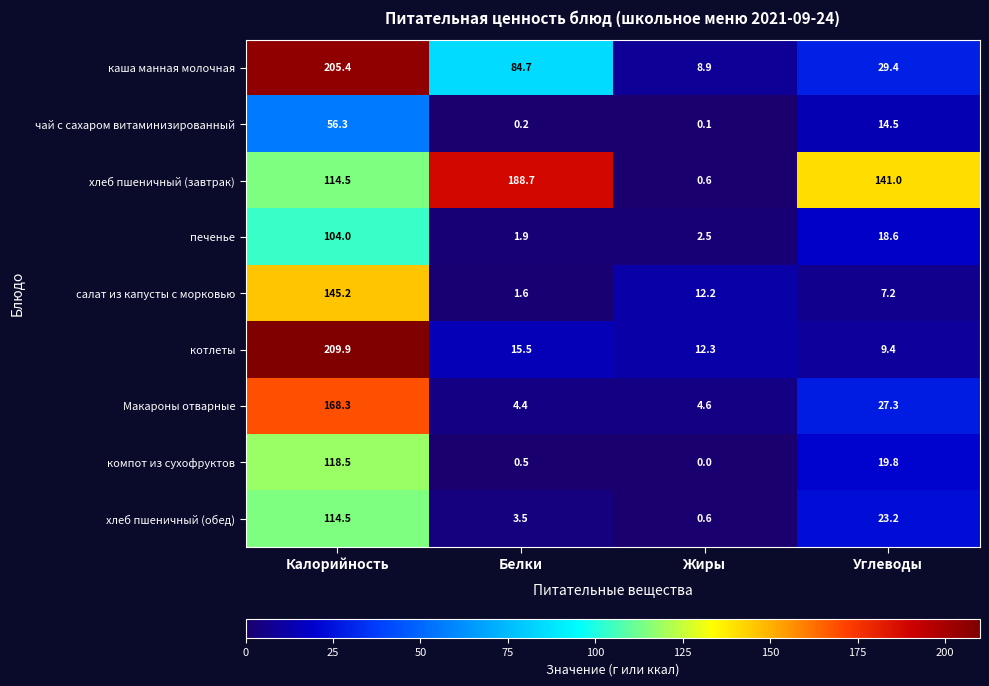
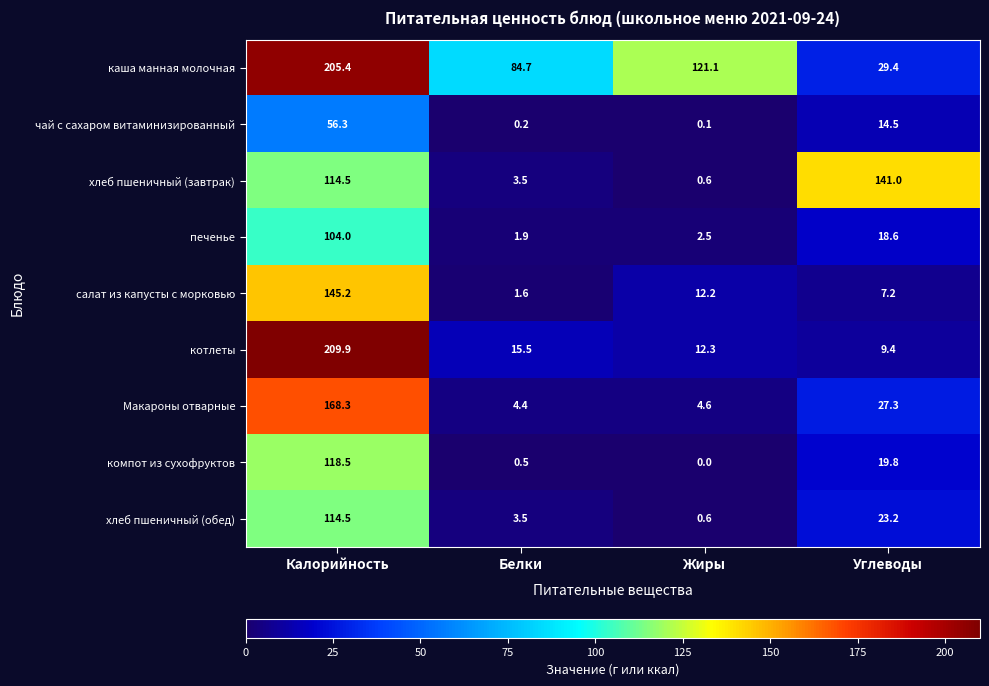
каша манная молочная, Жиры: 8.9 -> 121.1
хлеб пшеничный (завтрак), Белки: 188.7 -> 3.5
